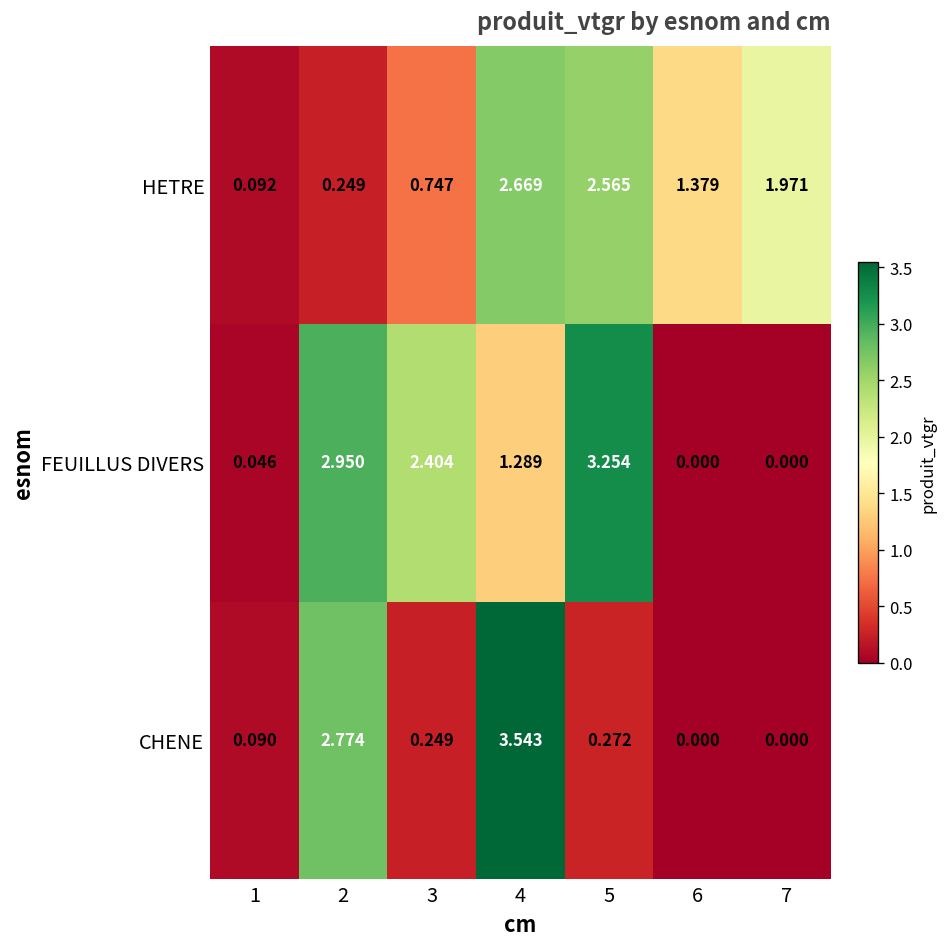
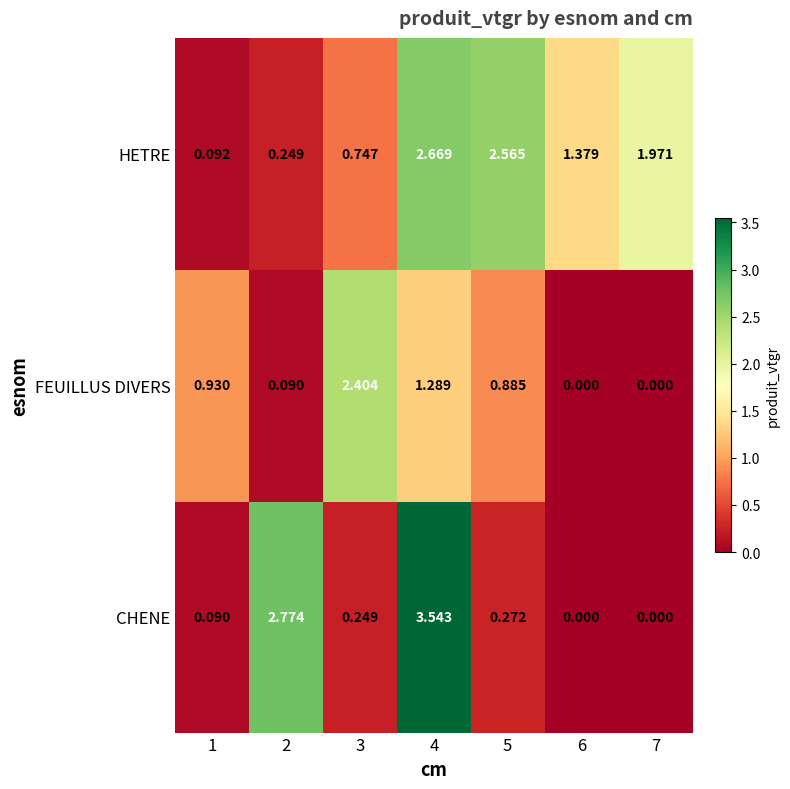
FEUILLUS DIVERS, 1: 0.046 -> 0.930
FEUILLUS DIVERS, 2: 2.950 -> 0.090
FEUILLUS DIVERS, 5: 3.254 -> 0.885
